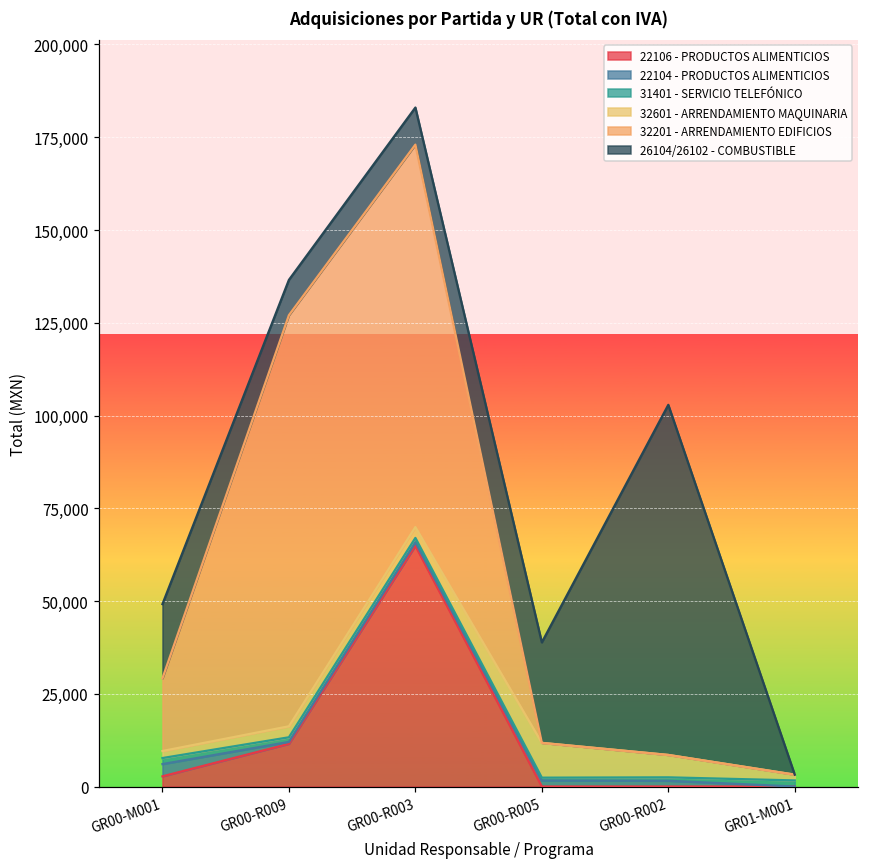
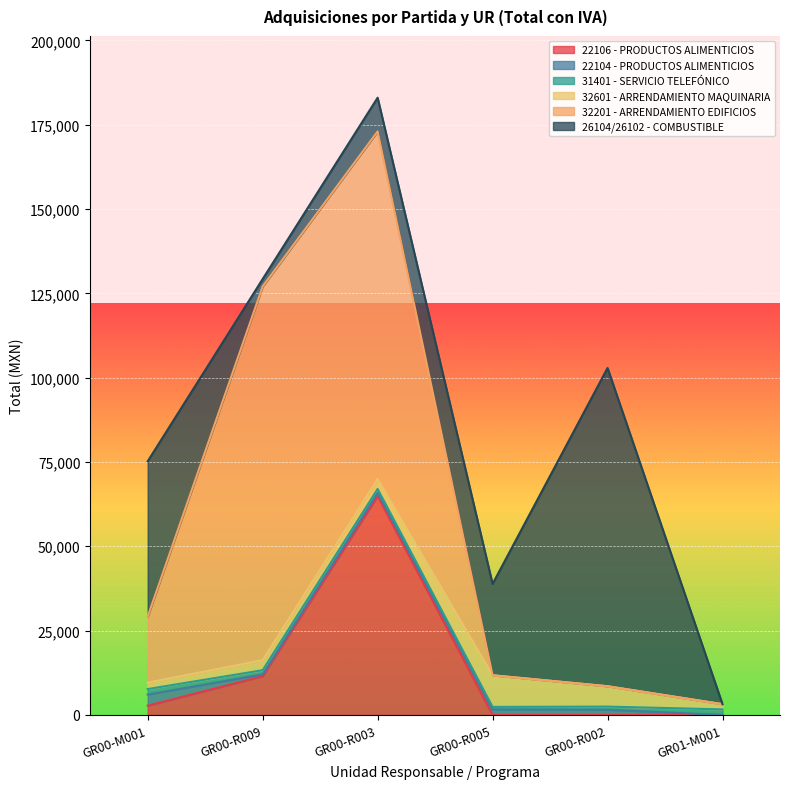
26104/26102 - COMBUSTIBLE, GR00-M001: 20,000 -> 46,000
26104/26102 - COMBUSTIBLE, GR00-R009: 10,000 -> 2,000
